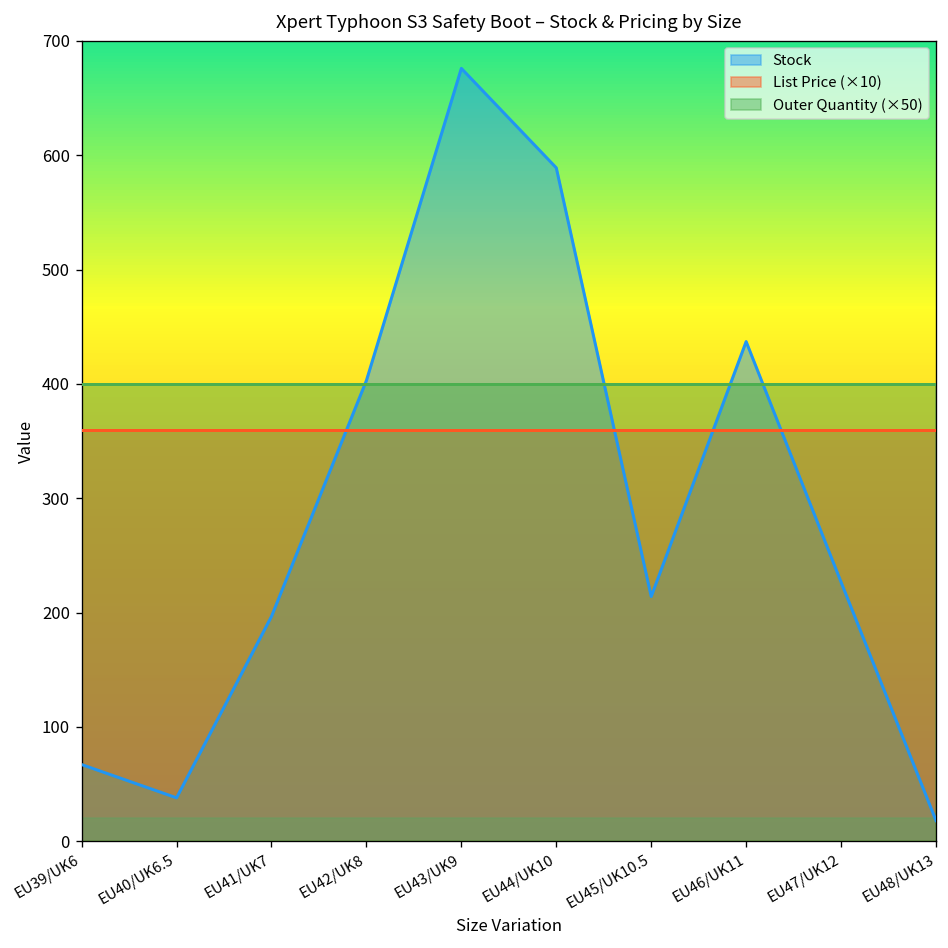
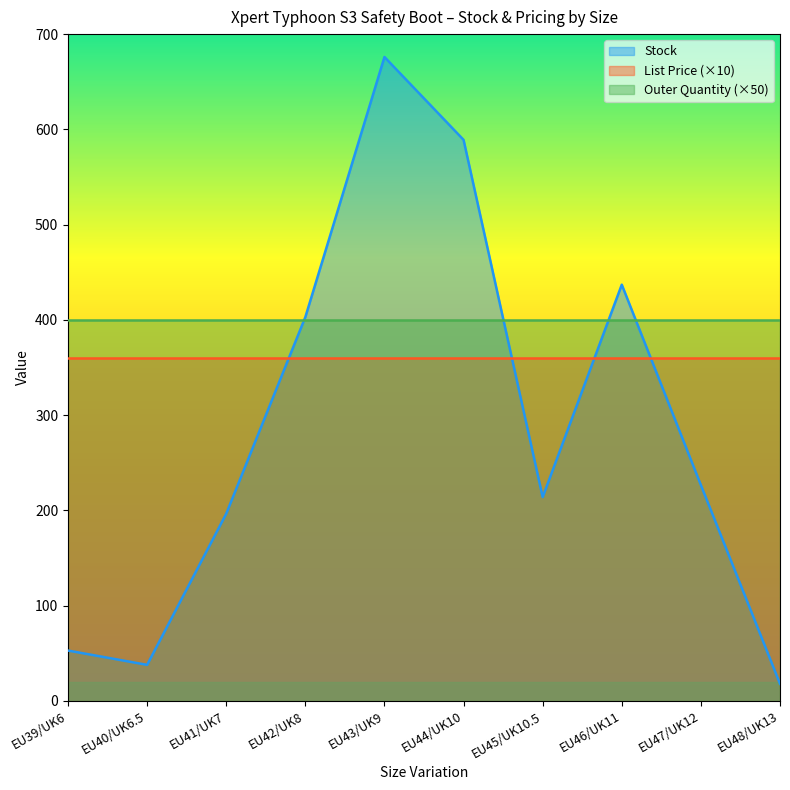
Stock, EU39/UK6: 70 -> 50
